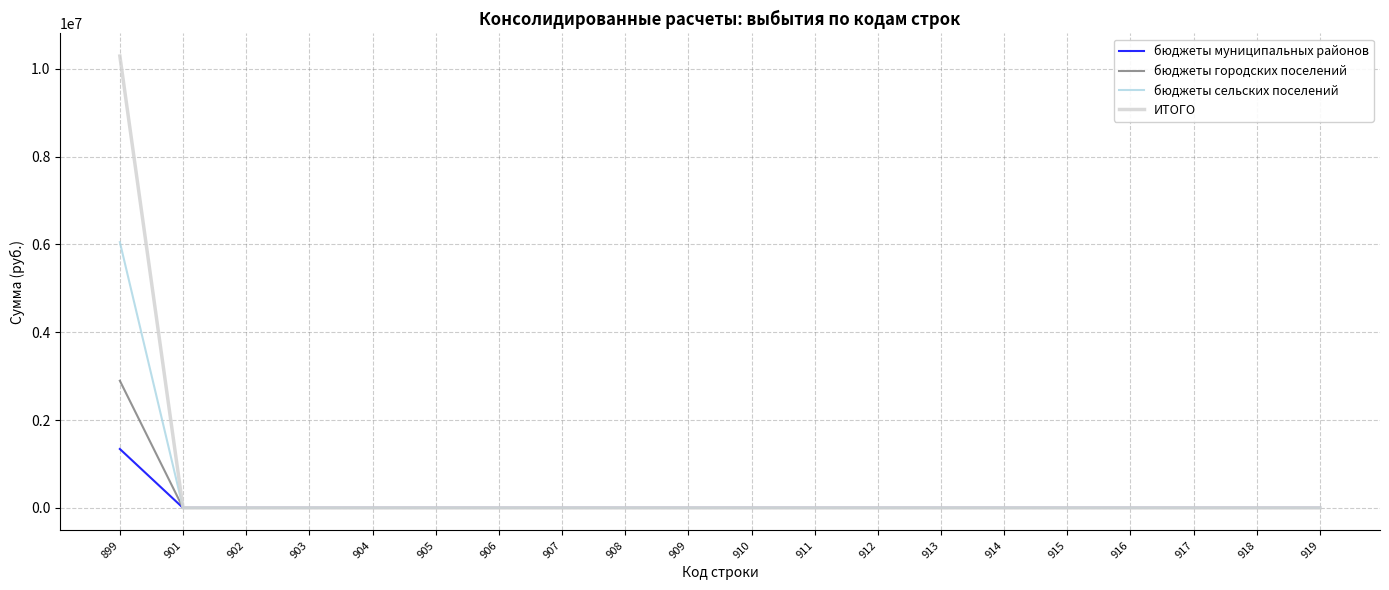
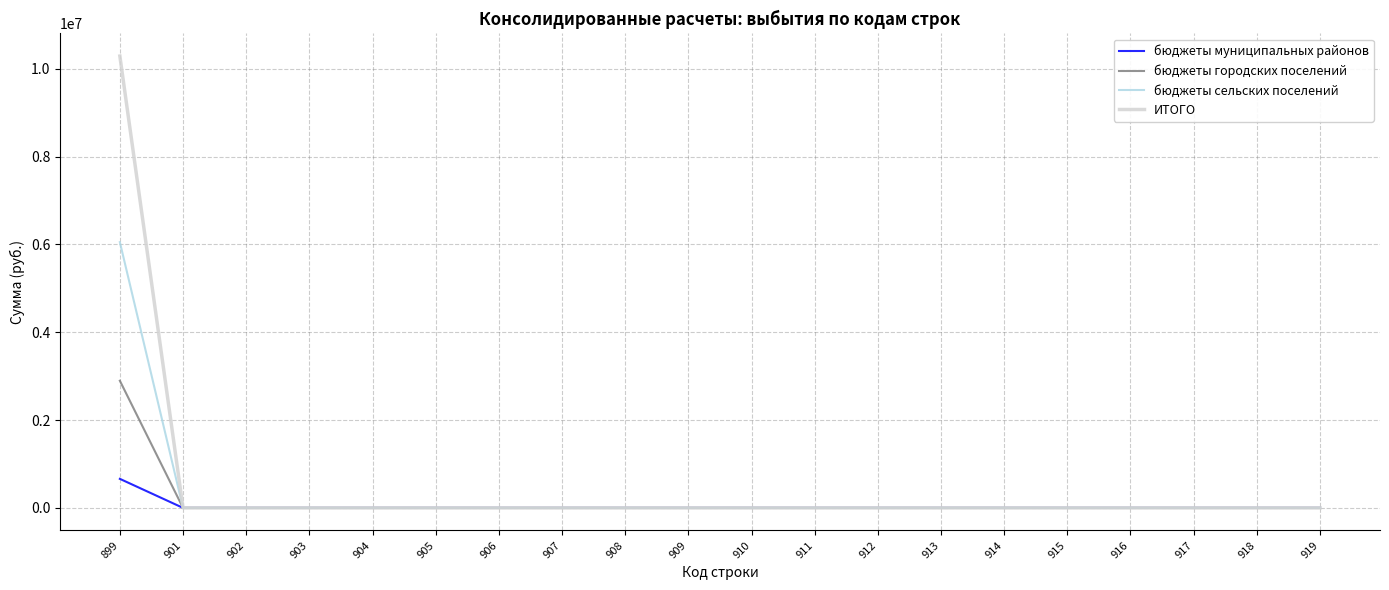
бюджеты муниципальных районов, 899: 1300000 -> 700000
